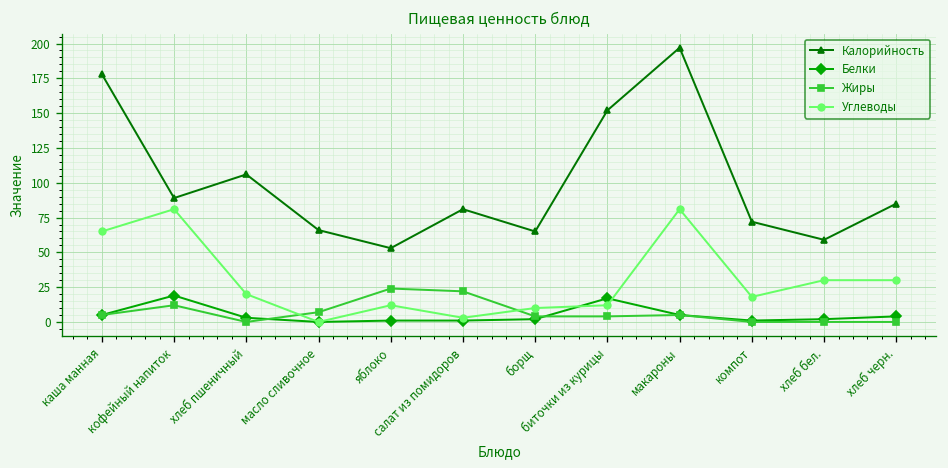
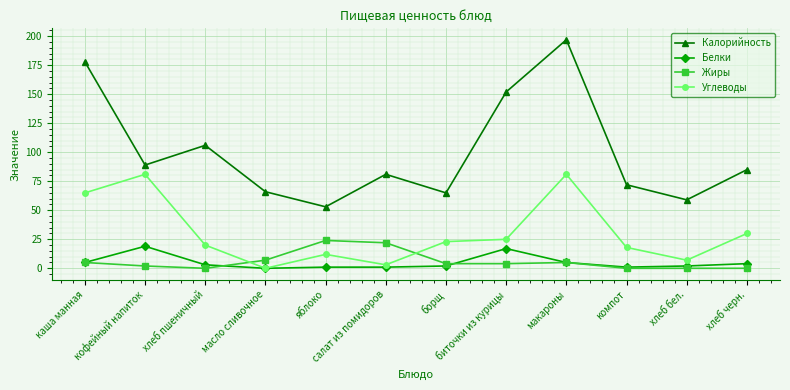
Жиры, кофейный напиток: 12 -> 2
Углеводы, борщ: 10 -> 23
Углеводы, биточки из курицы: 12 -> 25
Углеводы, хлеб бел.: 30 -> 7
